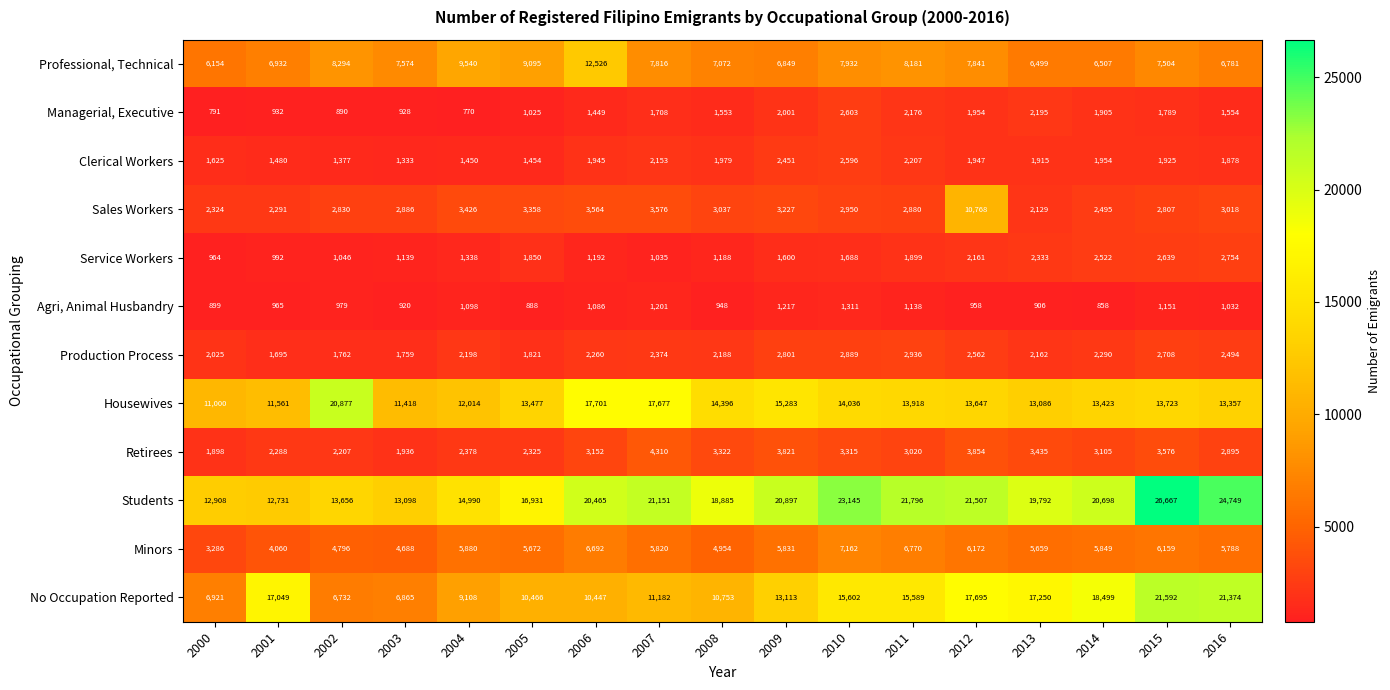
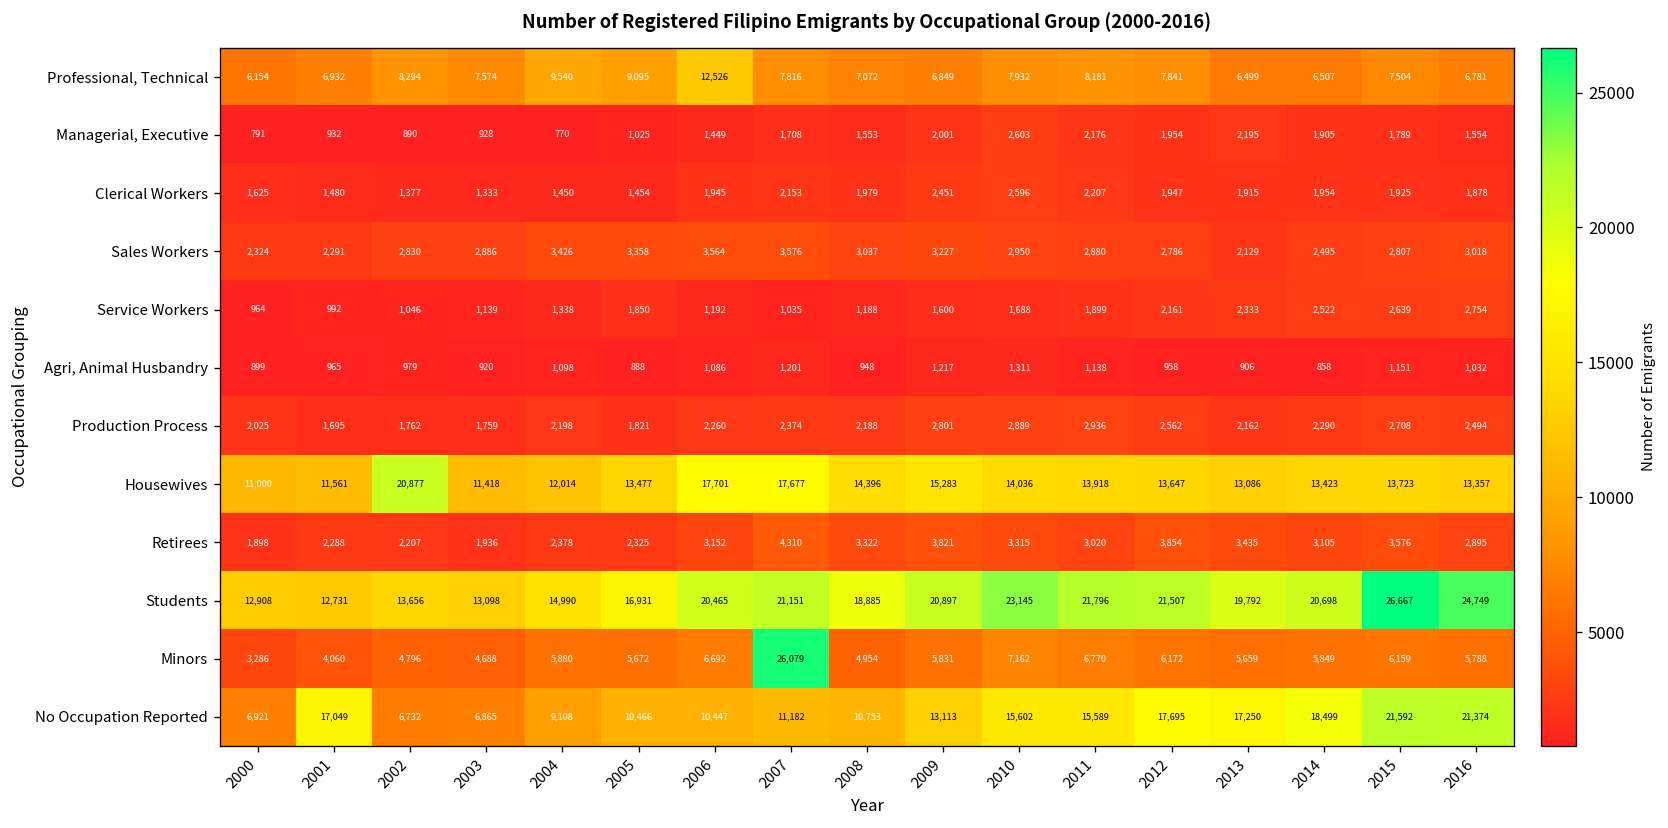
Sales Workers, 2012: 10,768 -> 2,786
Minors, 2007: 5,820 -> 26,079
